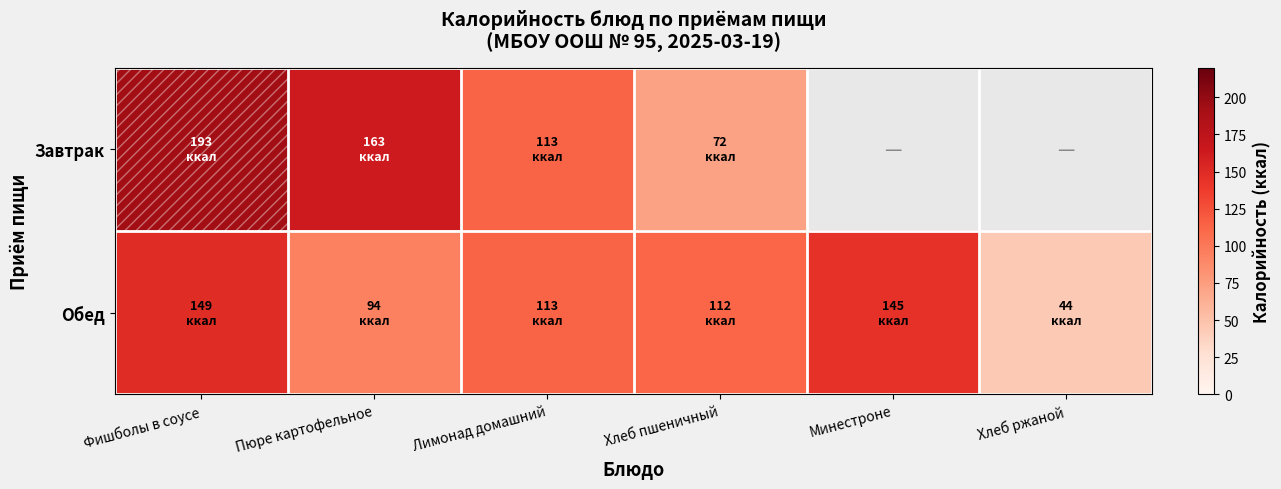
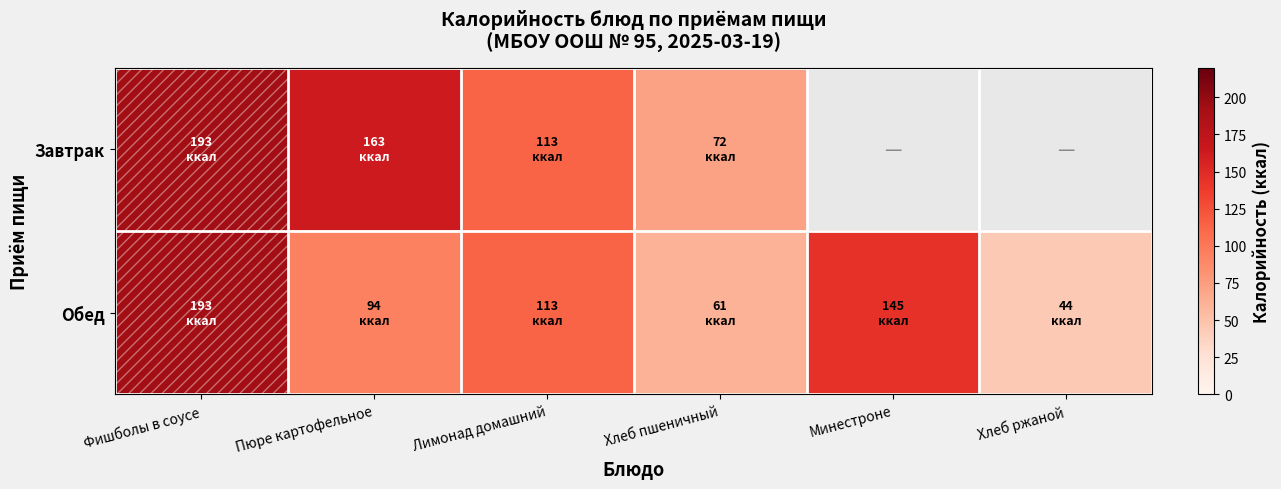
Обед, Фишболы в соусе: 149 -> 193
Обед, Хлеб пшеничный: 112 -> 61
